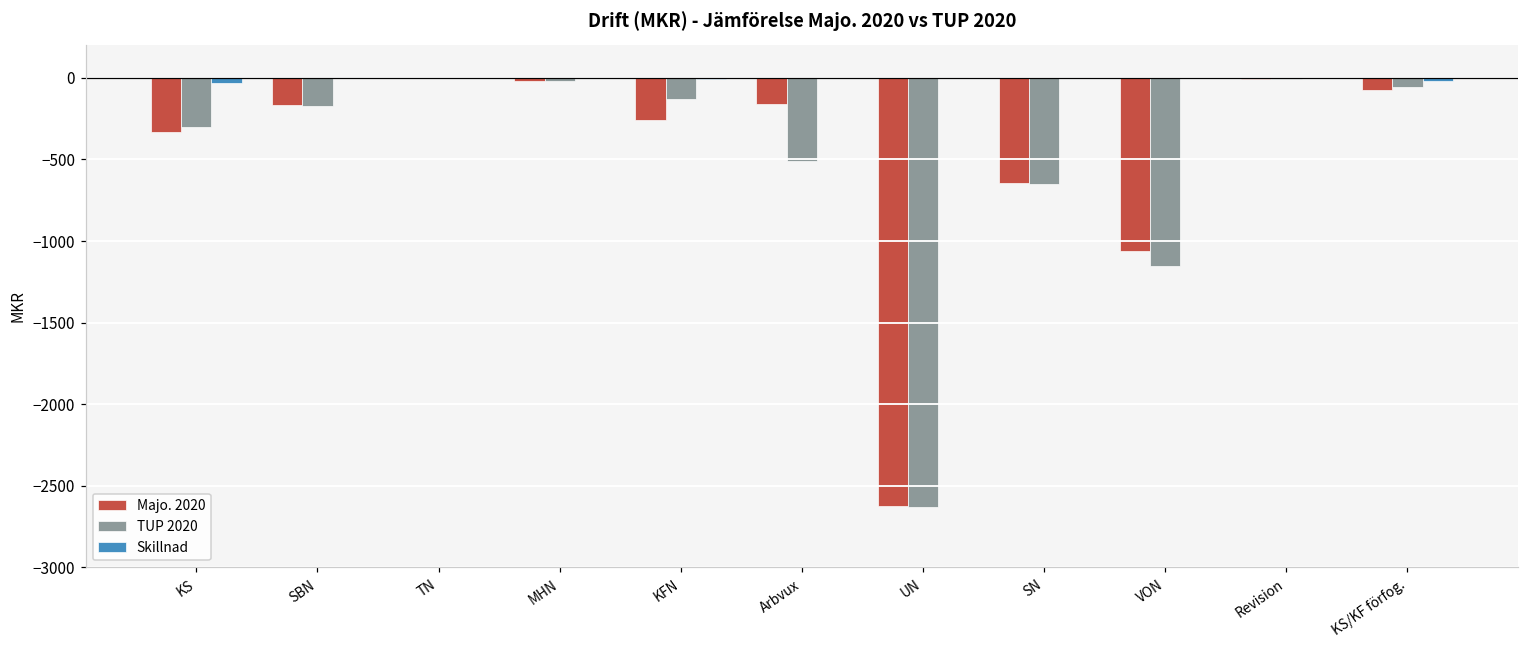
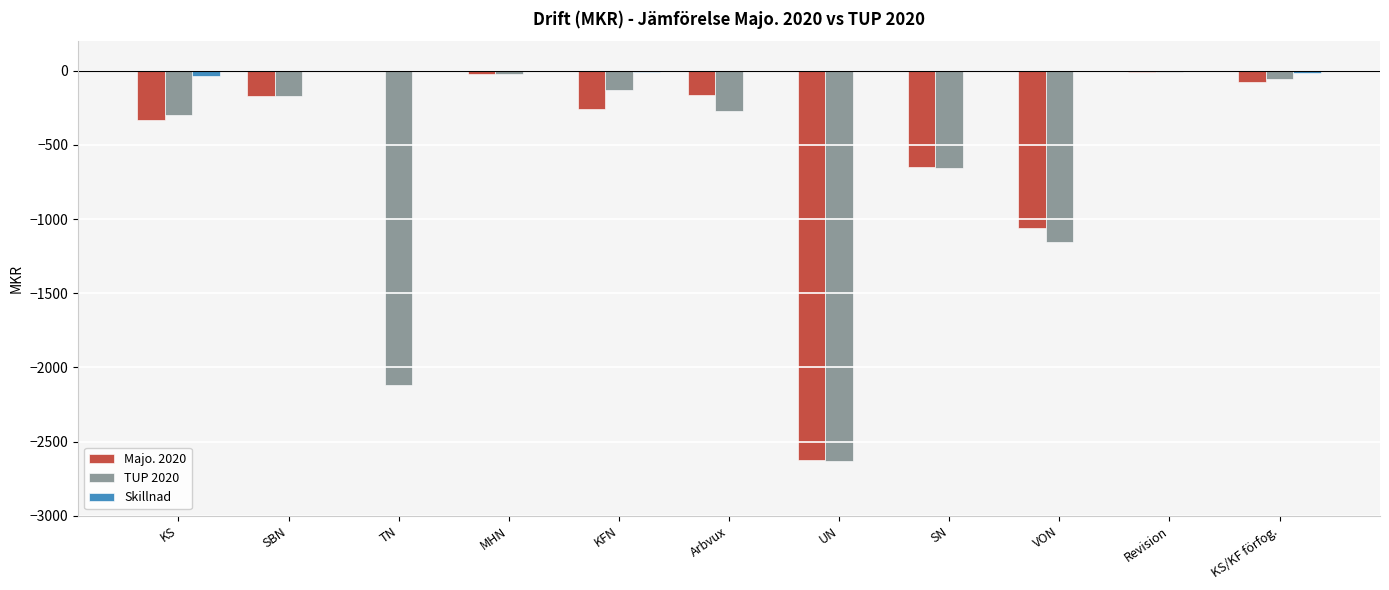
TUP 2020, TN: 0 -> -2120
TUP 2020, Arbvux: -510 -> -270
